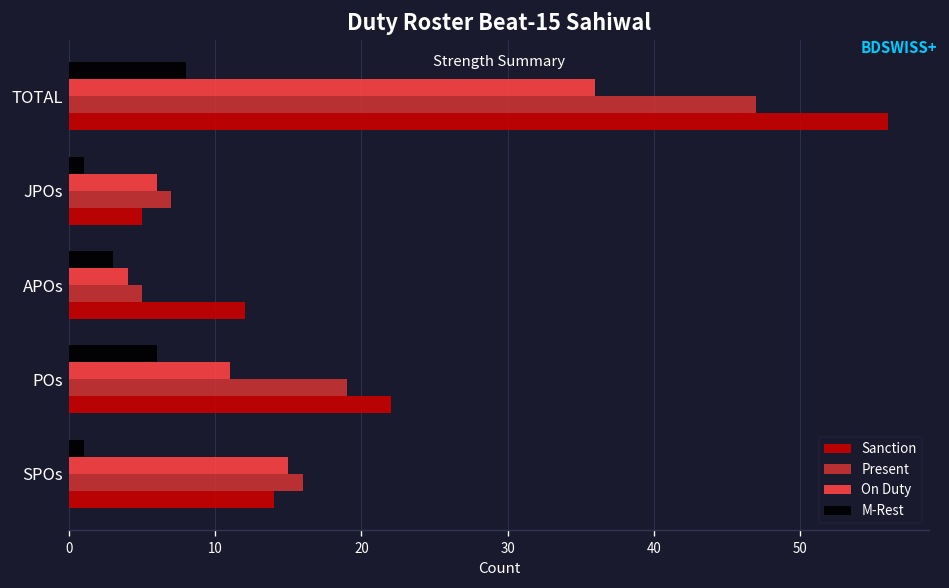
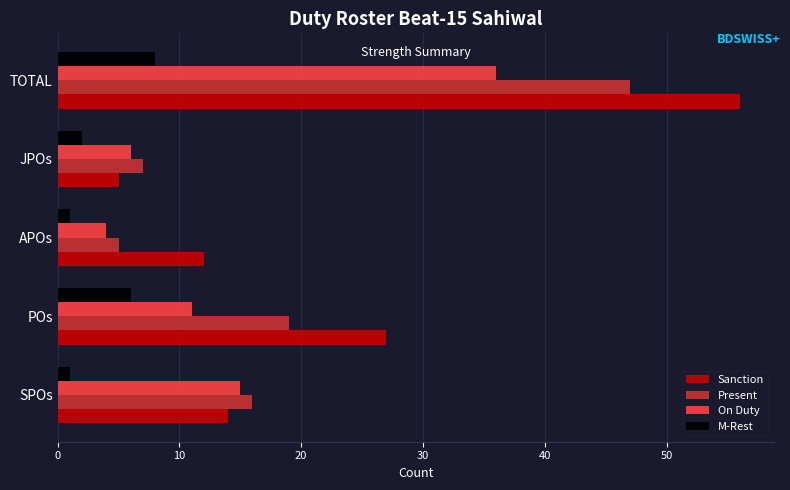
M-Rest, JPOs: 1 -> 2
M-Rest, APOs: 3 -> 1
Sanction, POs: 22 -> 27
